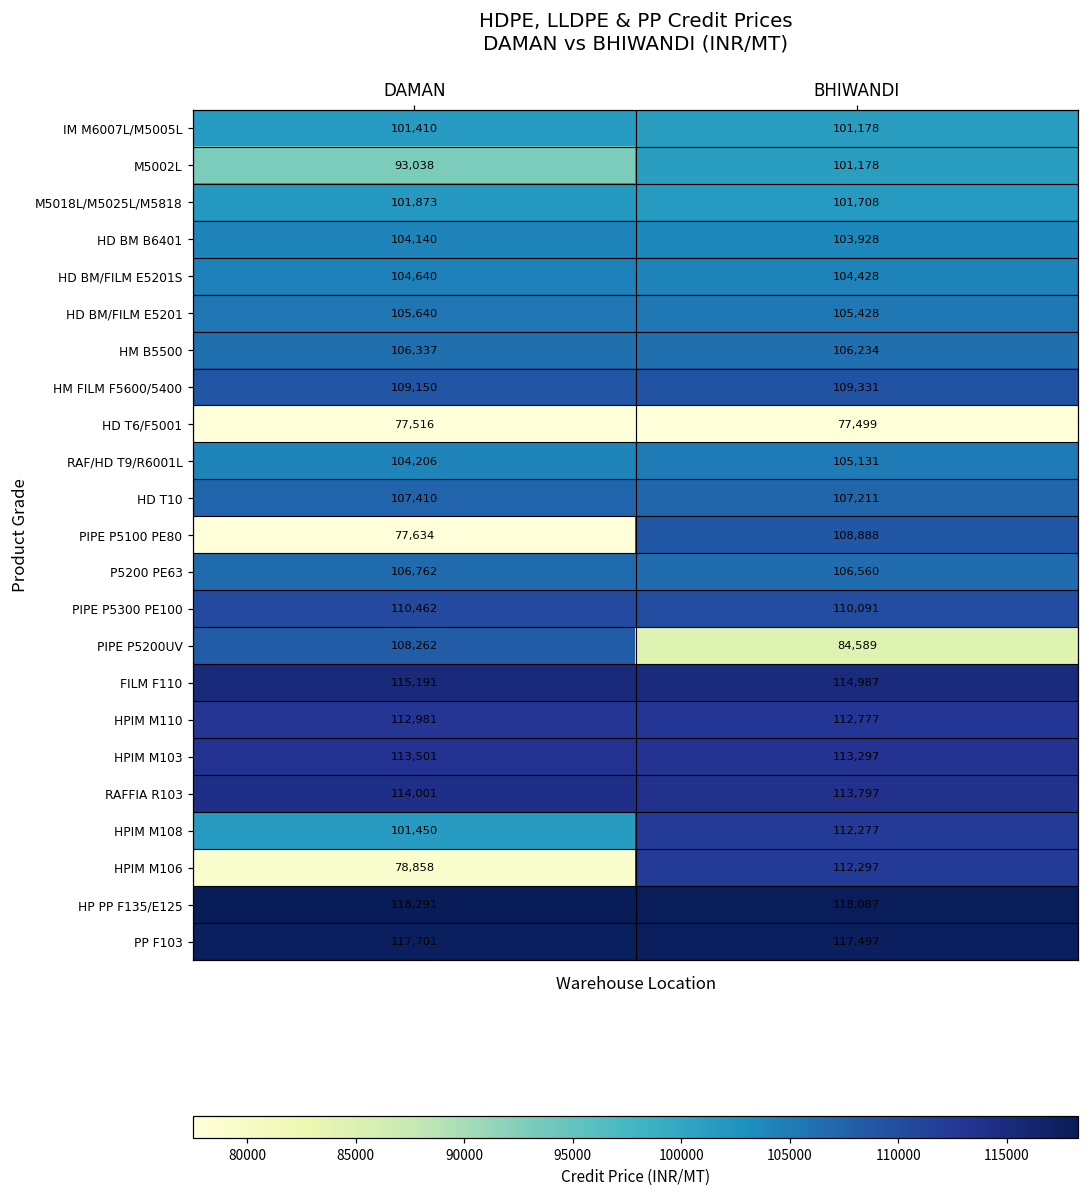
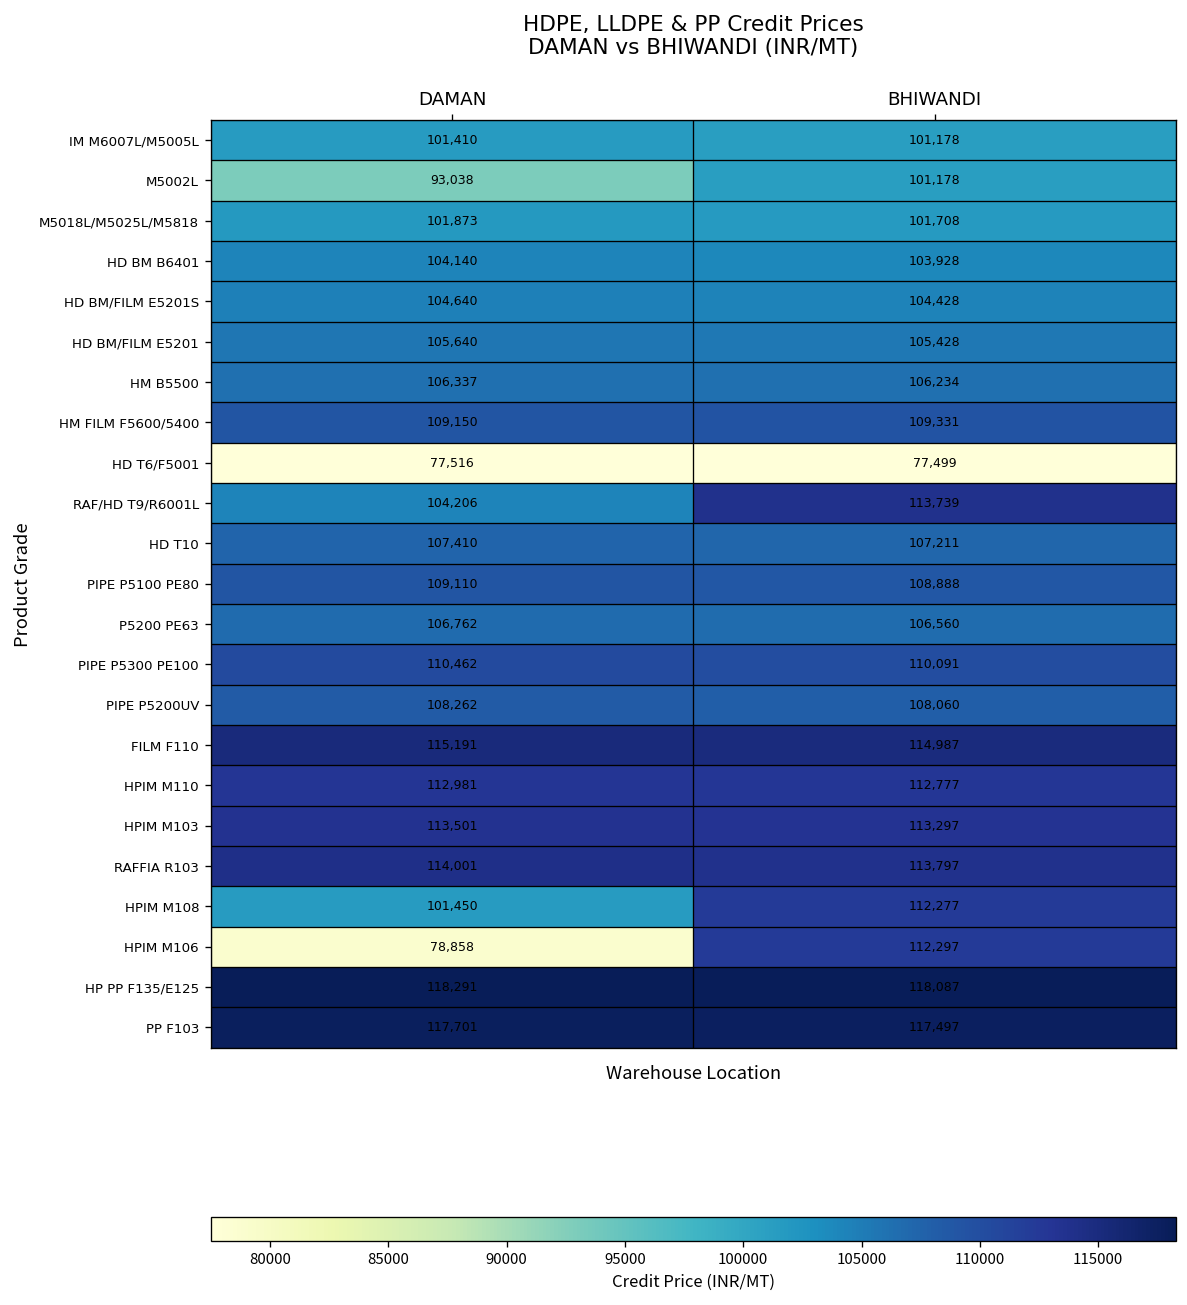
RAF/HD T9/R6001L, BHIWANDI: 105,131 -> 113,739
PIPE P5100 PE80, DAMAN: 77,634 -> 109,110
PIPE P5200UV, BHIWANDI: 84,589 -> 108,060
